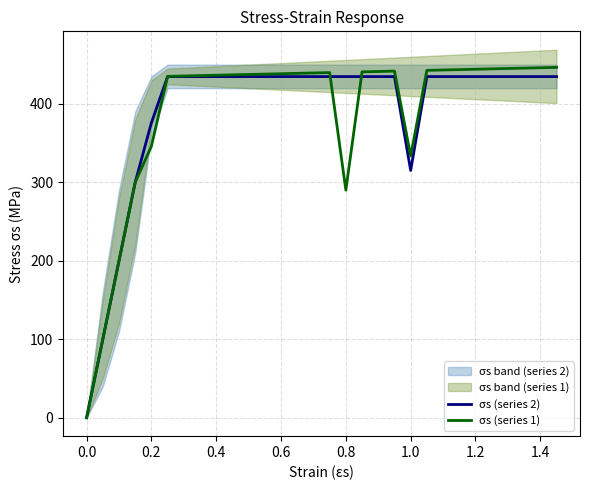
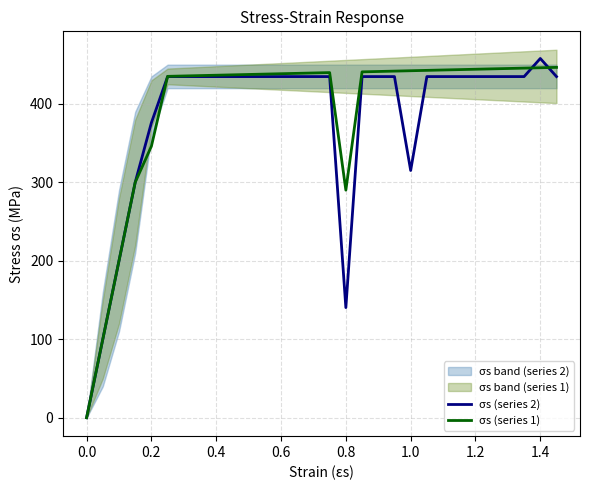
σs (series 2), 0.8: 430 -> 140
σs (series 1), 1.0: 330 -> 440
σs (series 2), 1.4: 430 -> 460
